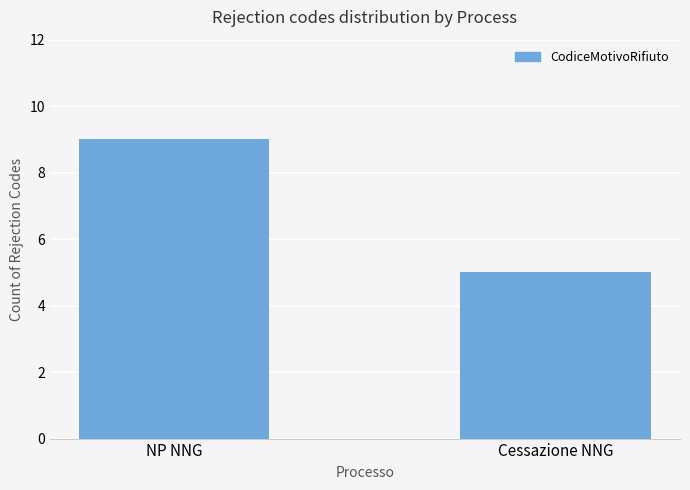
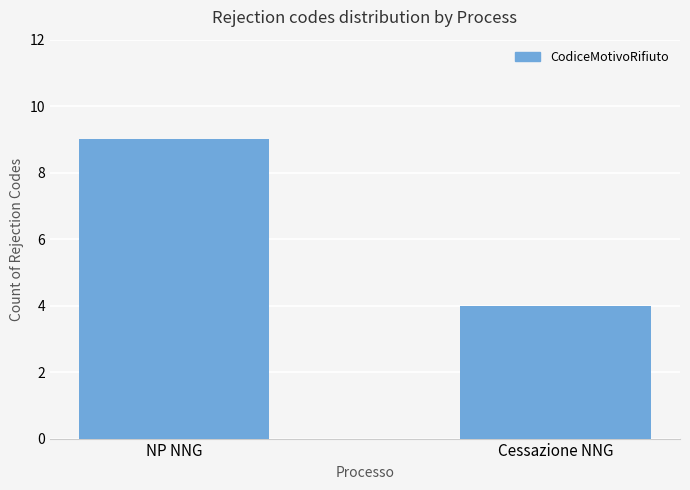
Cessazione NNG: 5 -> 4
